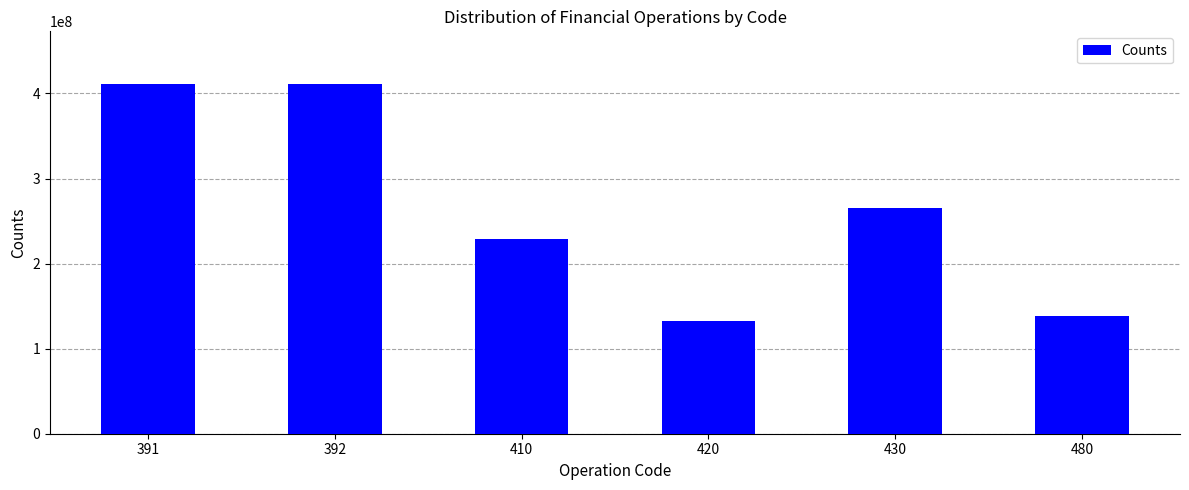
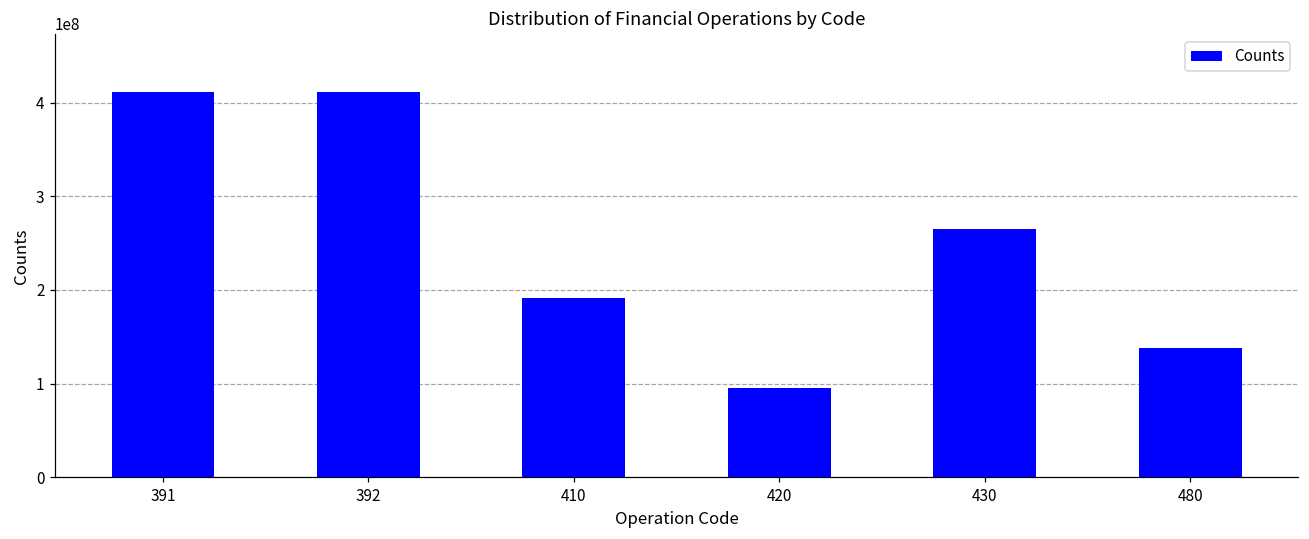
410: 230000000 -> 190000000
420: 130000000 -> 100000000
